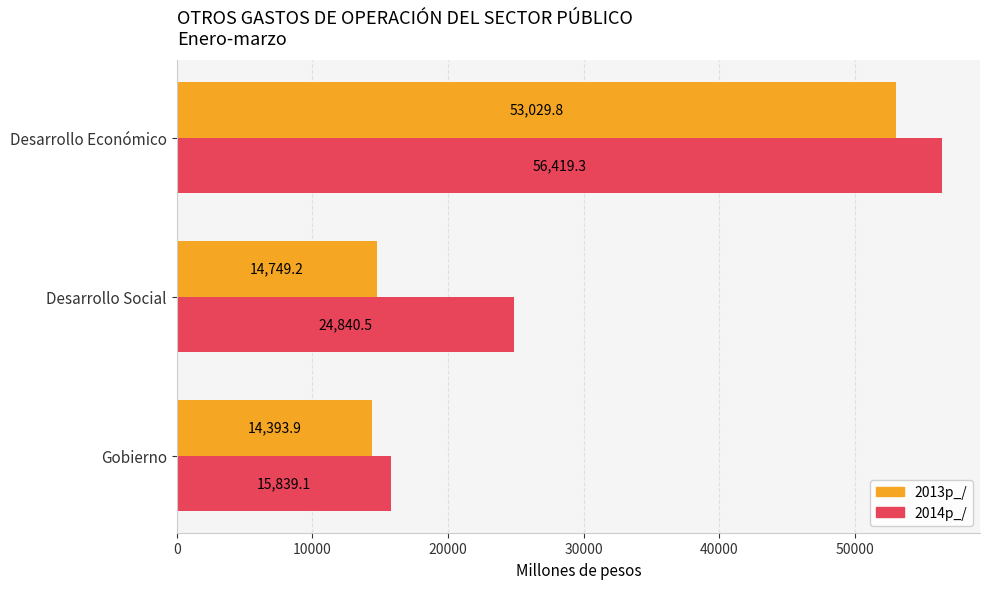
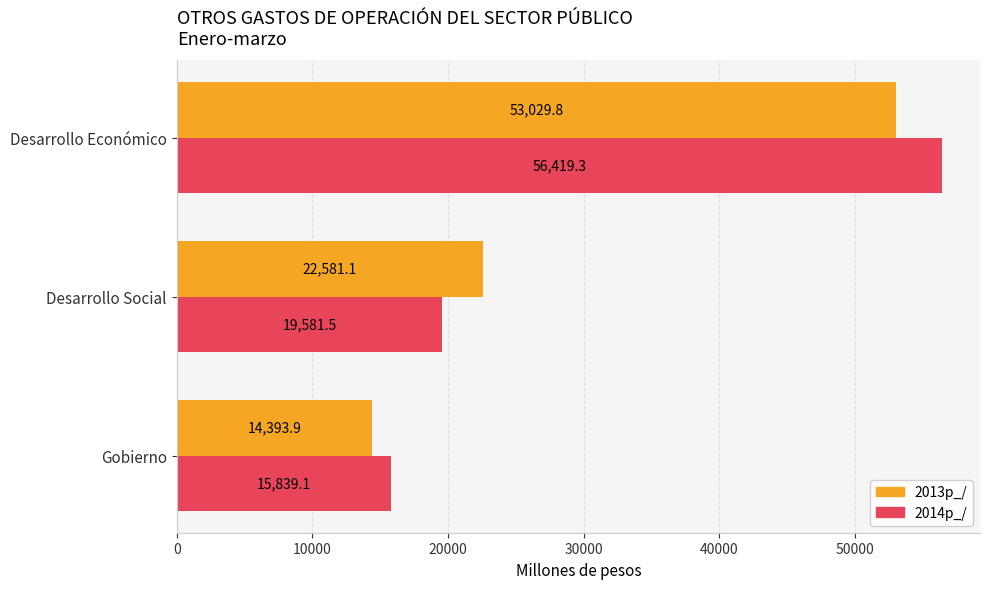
2013p_/, Desarrollo Social: 14,749.2 -> 22,581.1
2014p_/, Desarrollo Social: 24,840.5 -> 19,581.5
